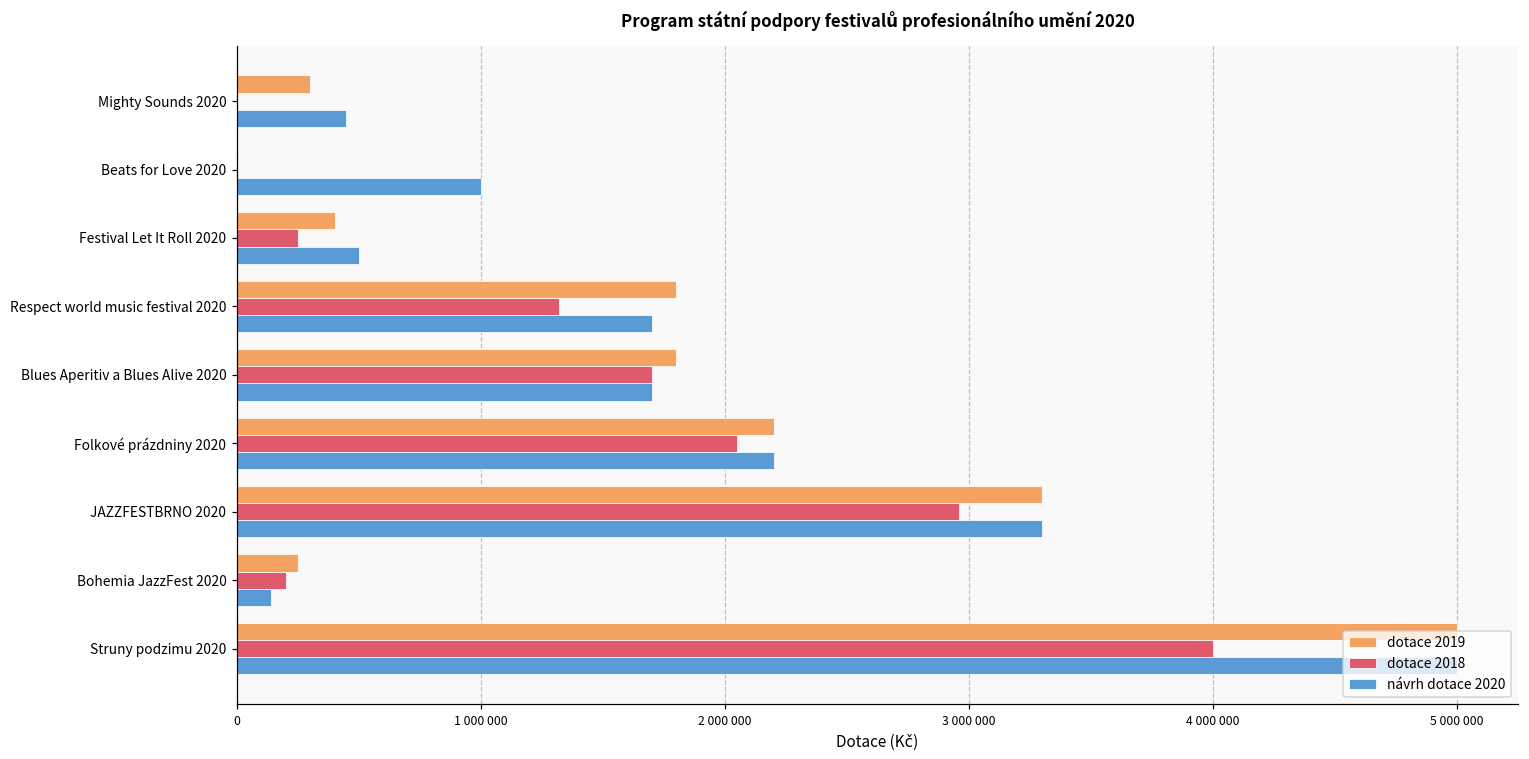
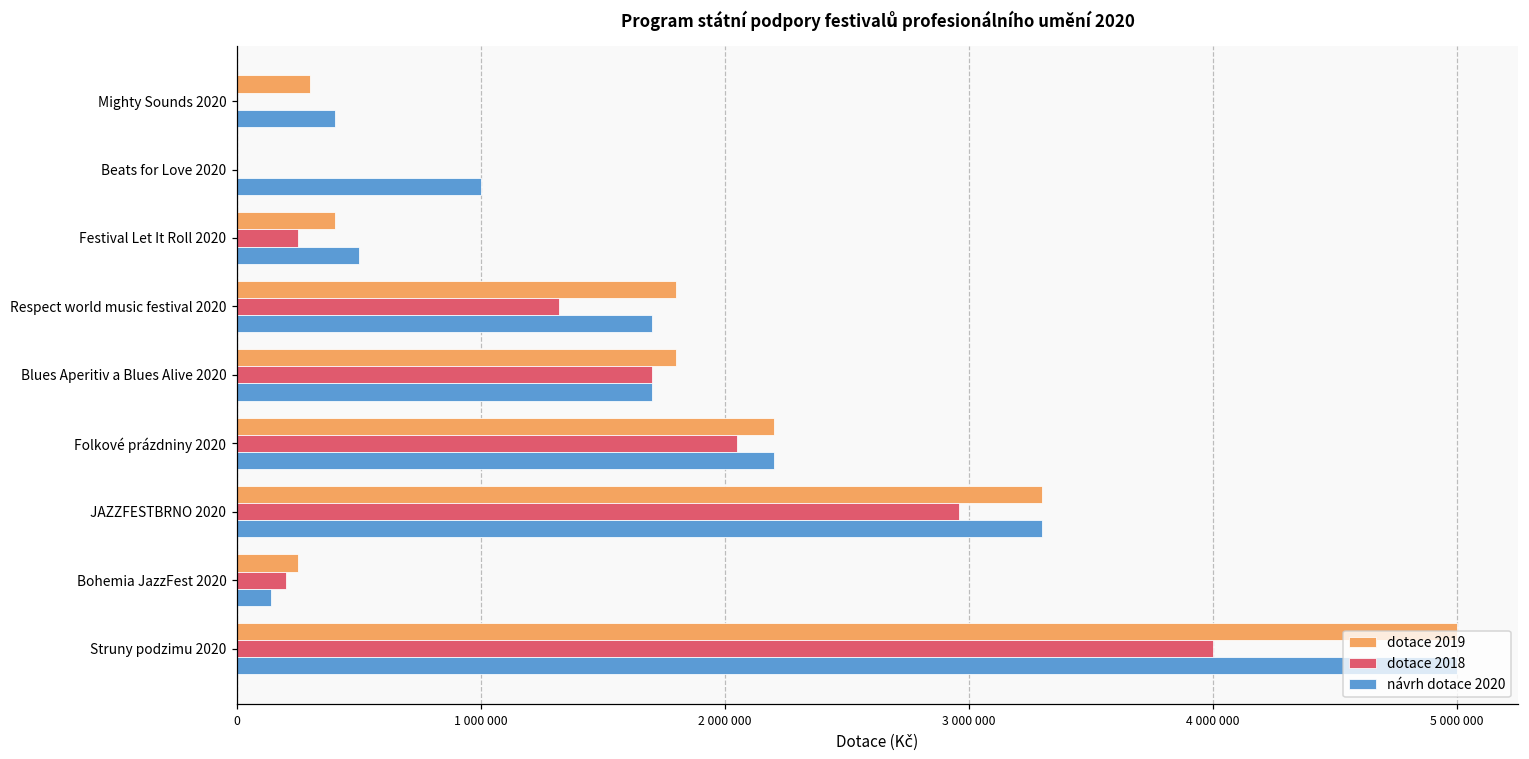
návrh dotace 2020, Mighty Sounds 2020: 440000 -> 400000
